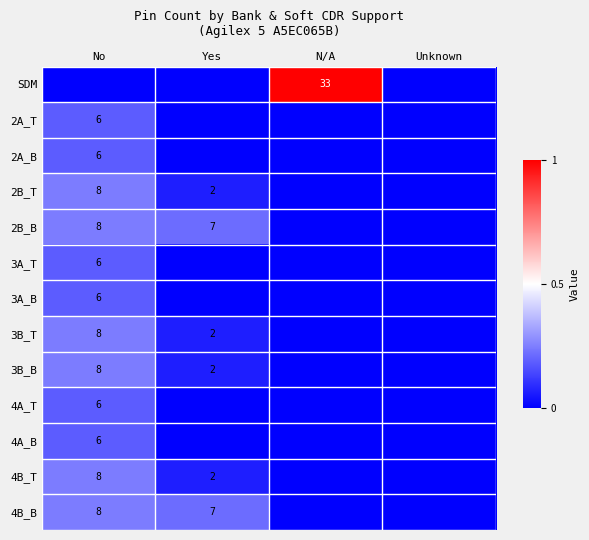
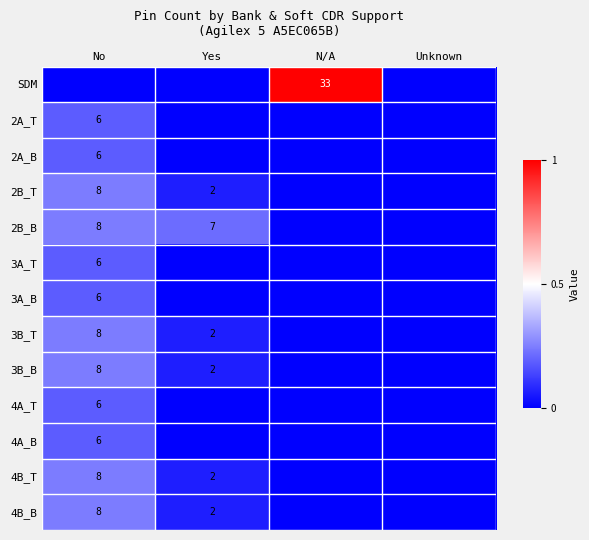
4B_B, Yes: 7 -> 2
